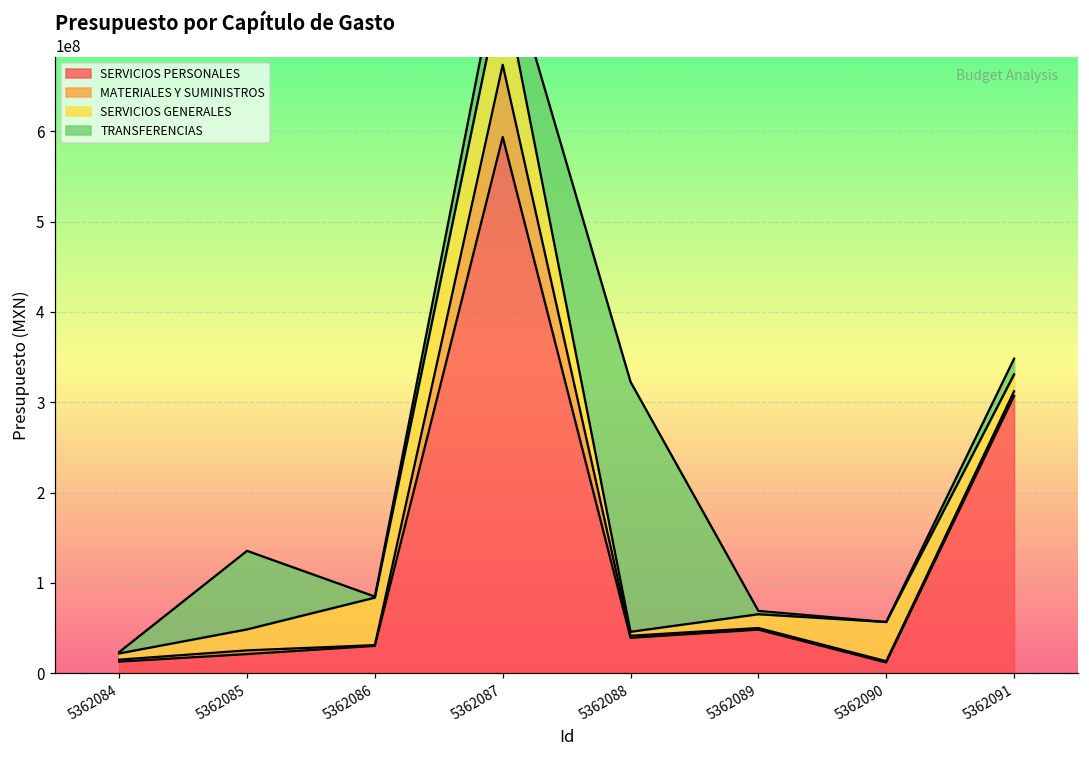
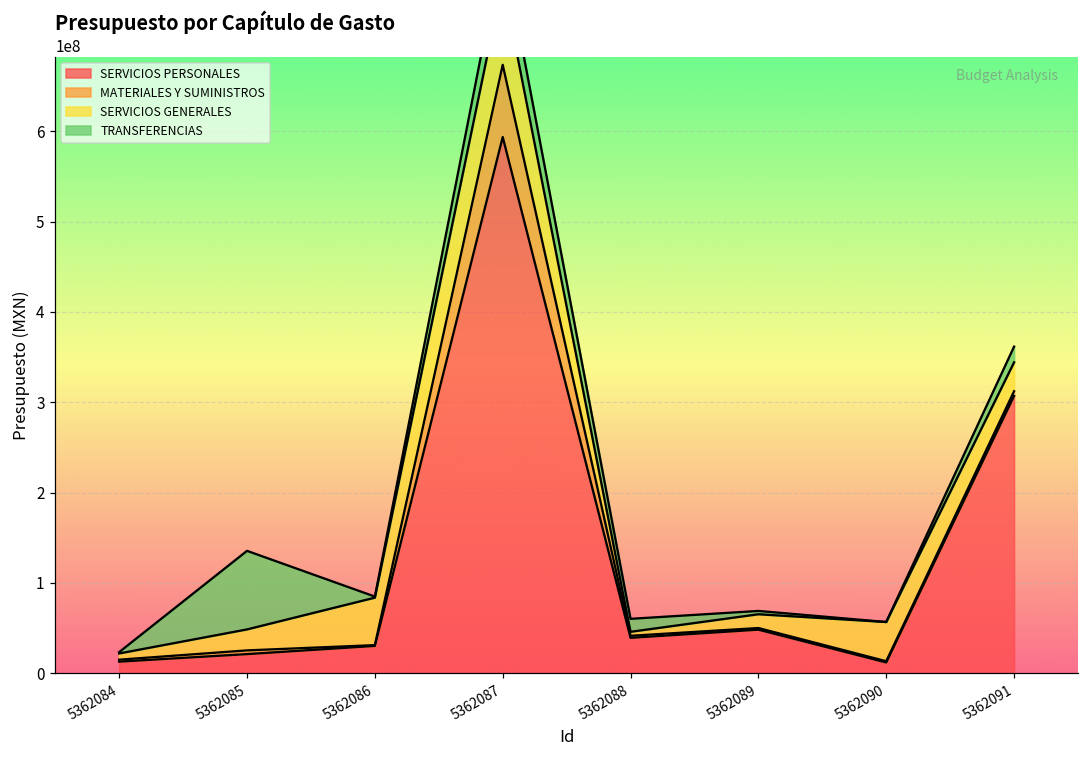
TRANSFERENCIAS, 5362088: 280000000 -> 10000000
SERVICIOS GENERALES, 5362091: 20000000 -> 30000000
